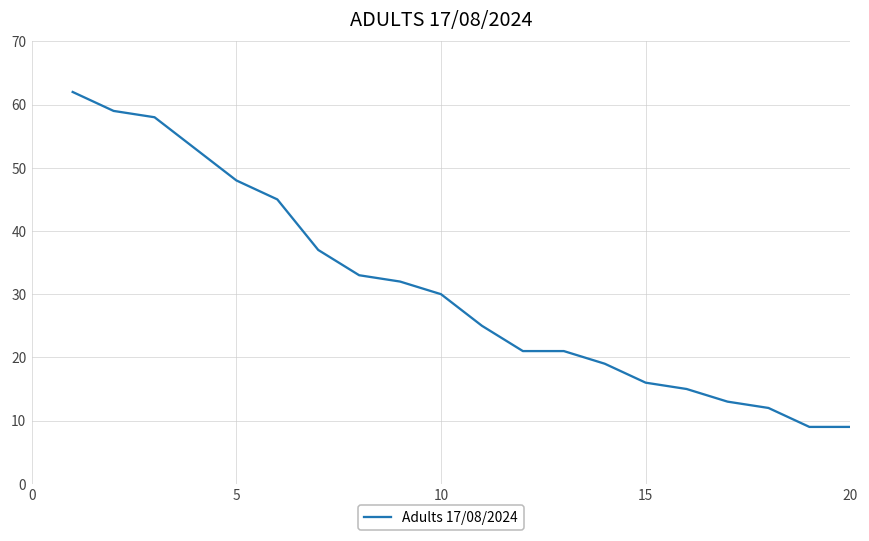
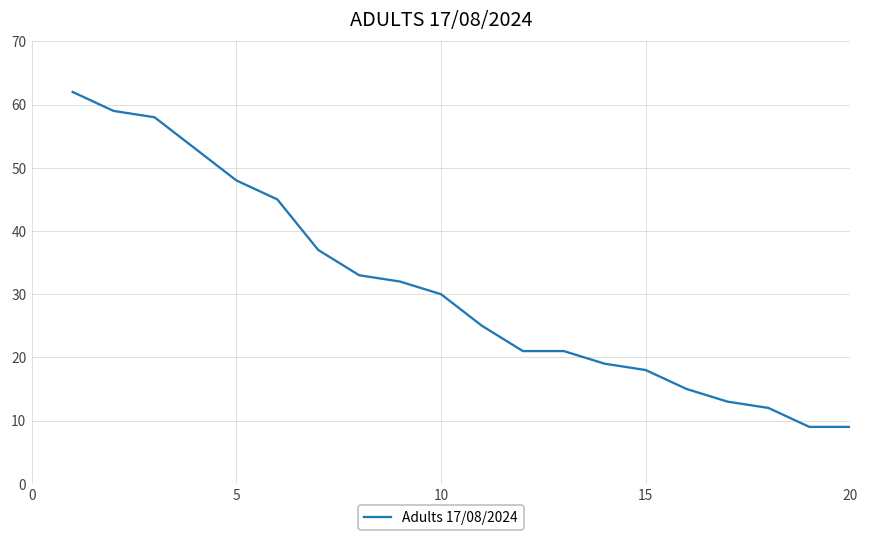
15: 16 -> 18
